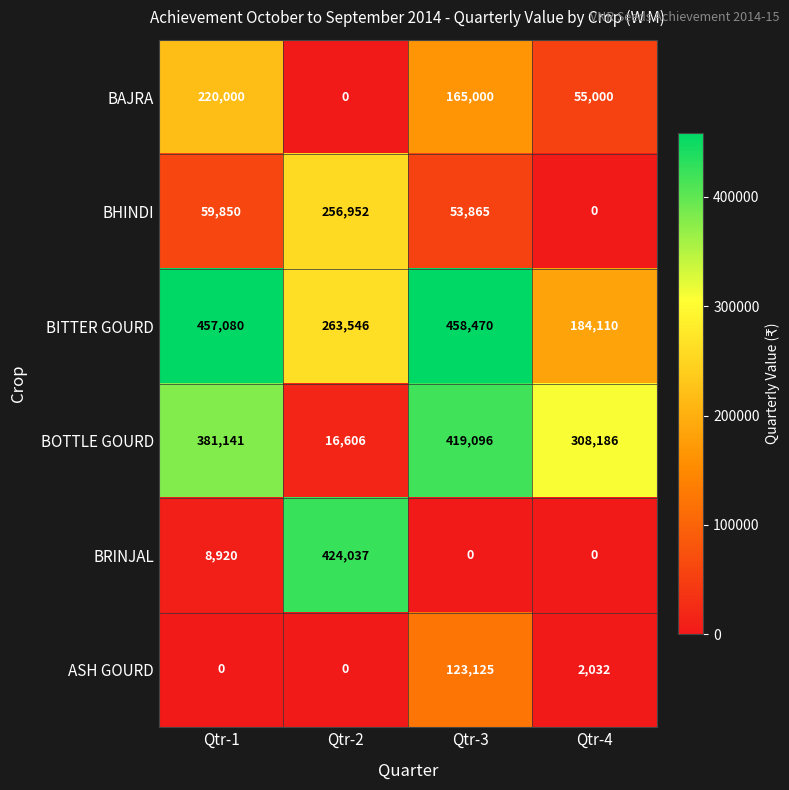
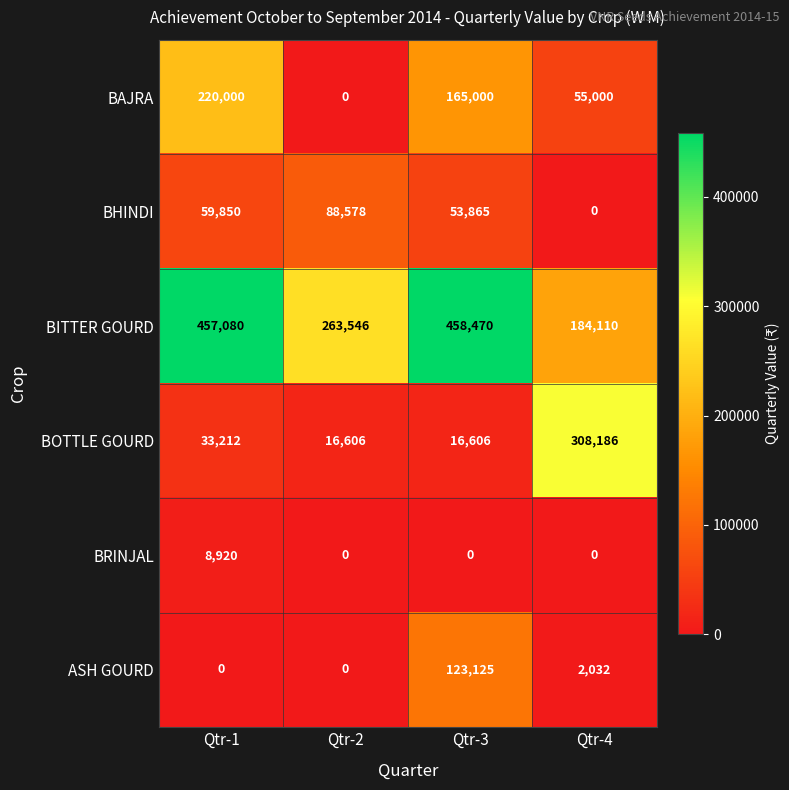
BHINDI, Qtr-2: 256,952 -> 88,578
BOTTLE GOURD, Qtr-1: 381,141 -> 33,212
BOTTLE GOURD, Qtr-3: 419,096 -> 16,606
BRINJAL, Qtr-2: 424,037 -> 0
